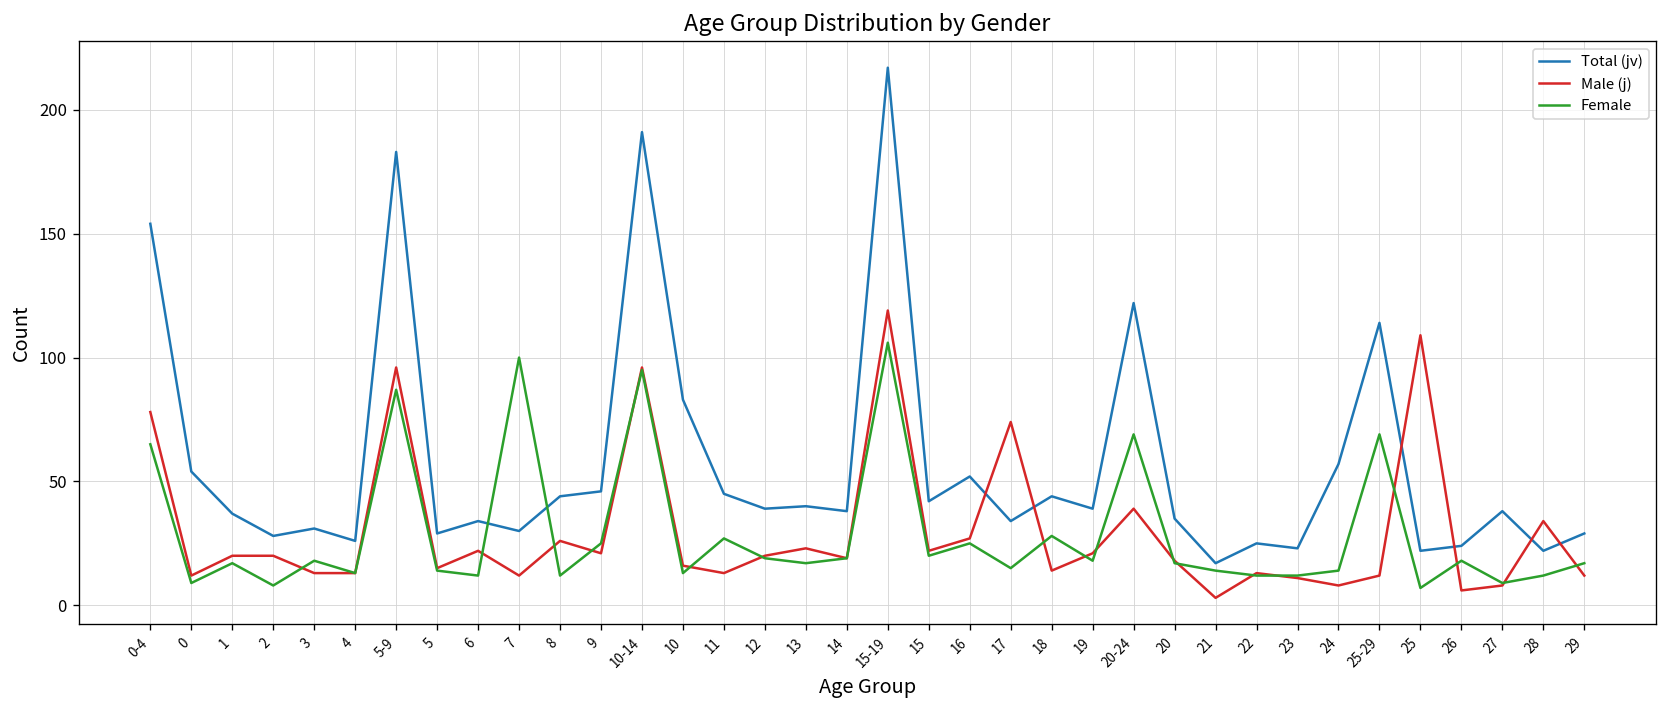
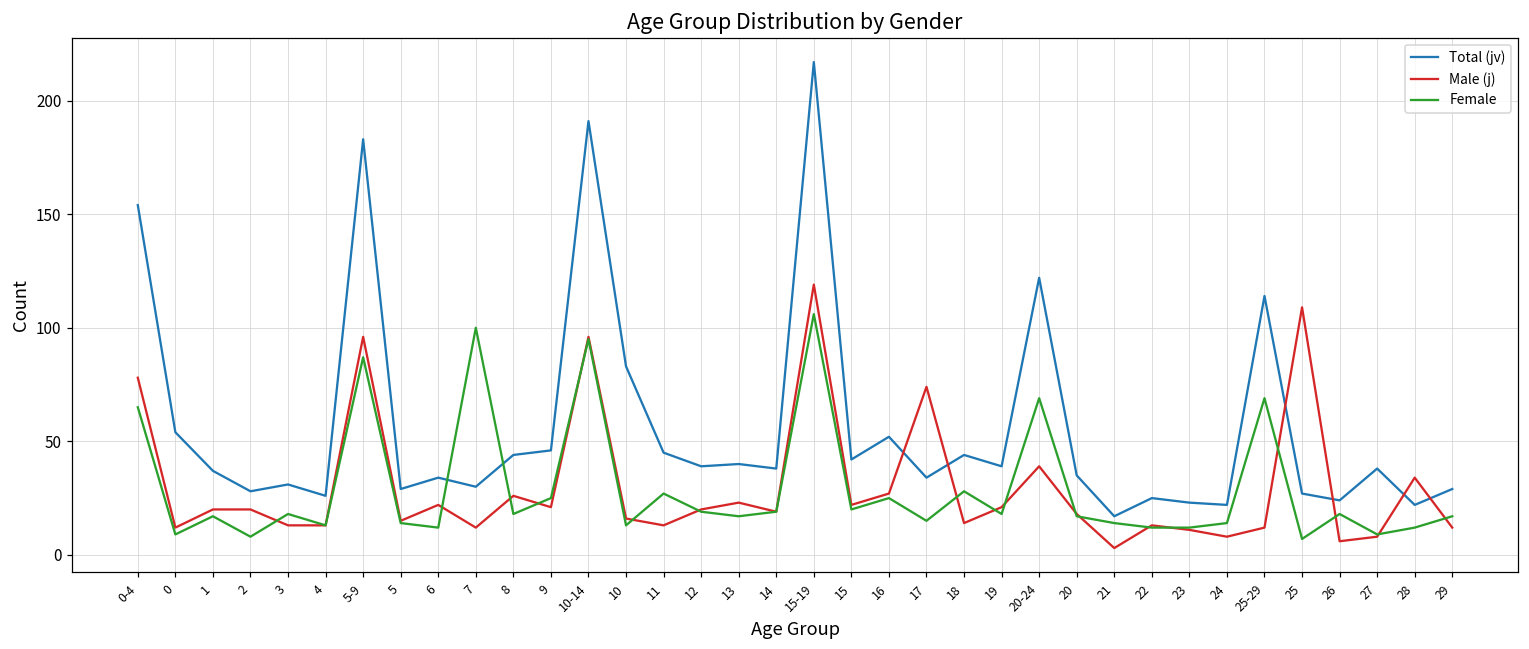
Female, 8: 12 -> 18
Total (jv), 24: 57 -> 22
Total (jv), 25: 22 -> 27
